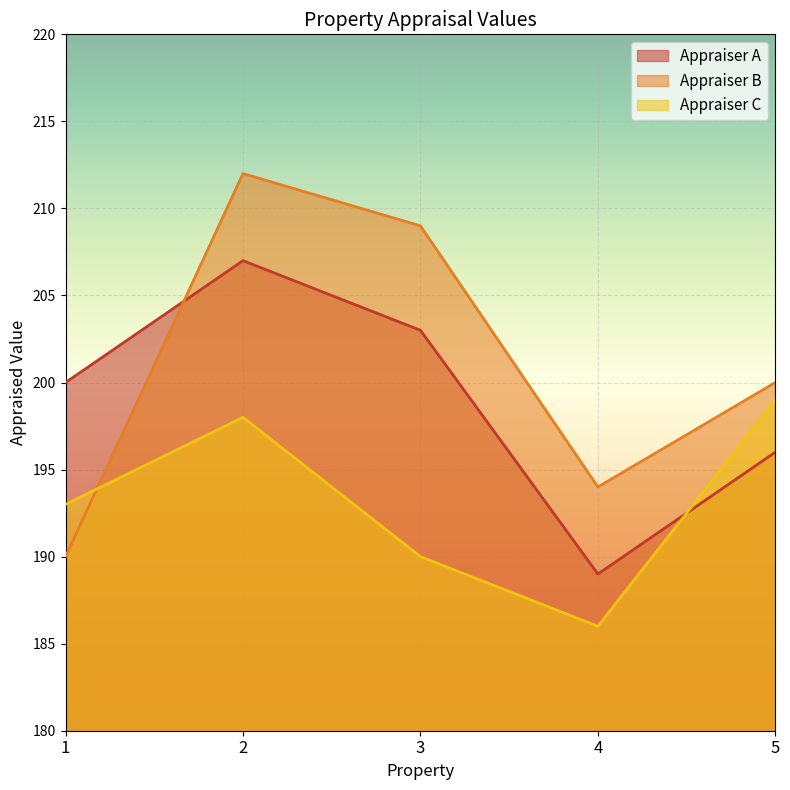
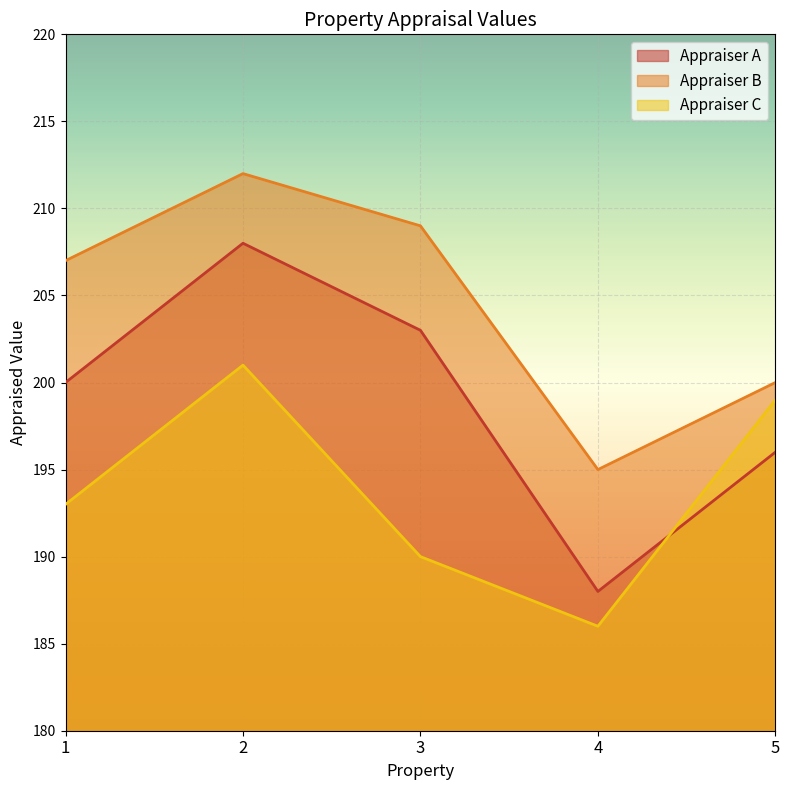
Appraiser B, 1: 190 -> 207
Appraiser A, 2: 207 -> 208
Appraiser C, 2: 198 -> 201
Appraiser A, 4: 189 -> 188
Appraiser B, 4: 194 -> 195
